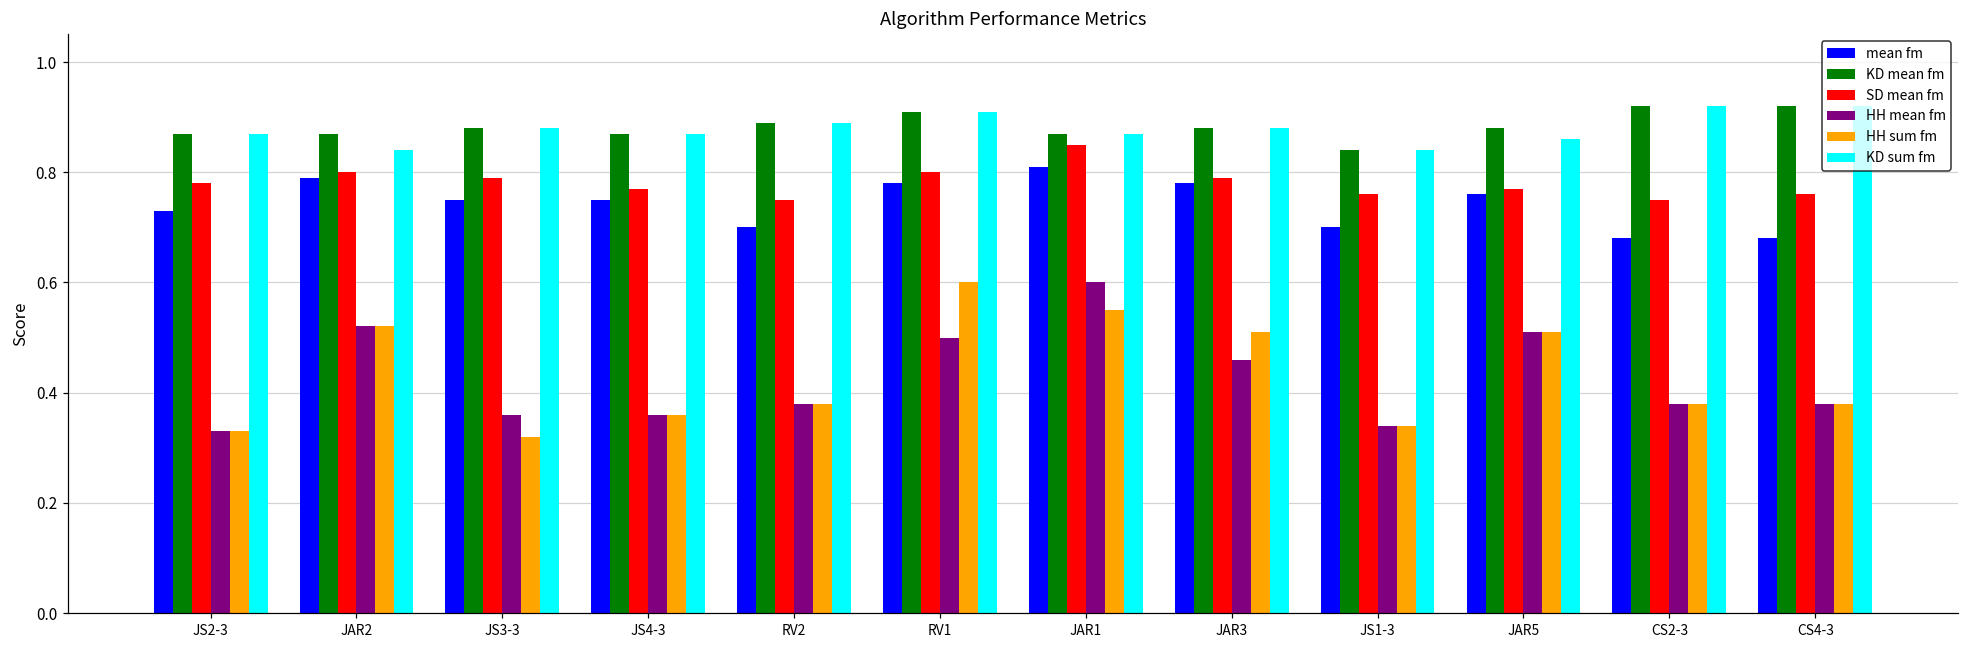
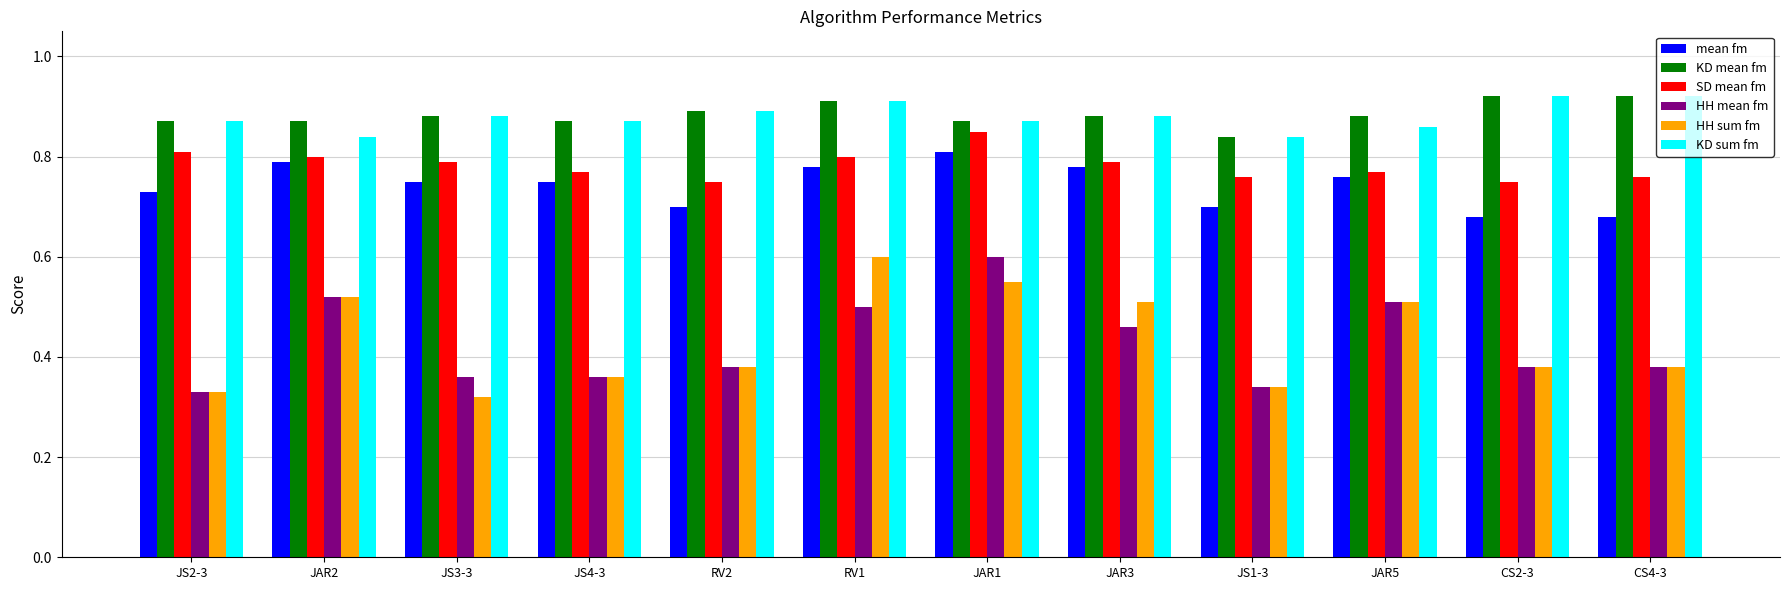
SD mean fm, JS2-3: 0.78 -> 0.81
